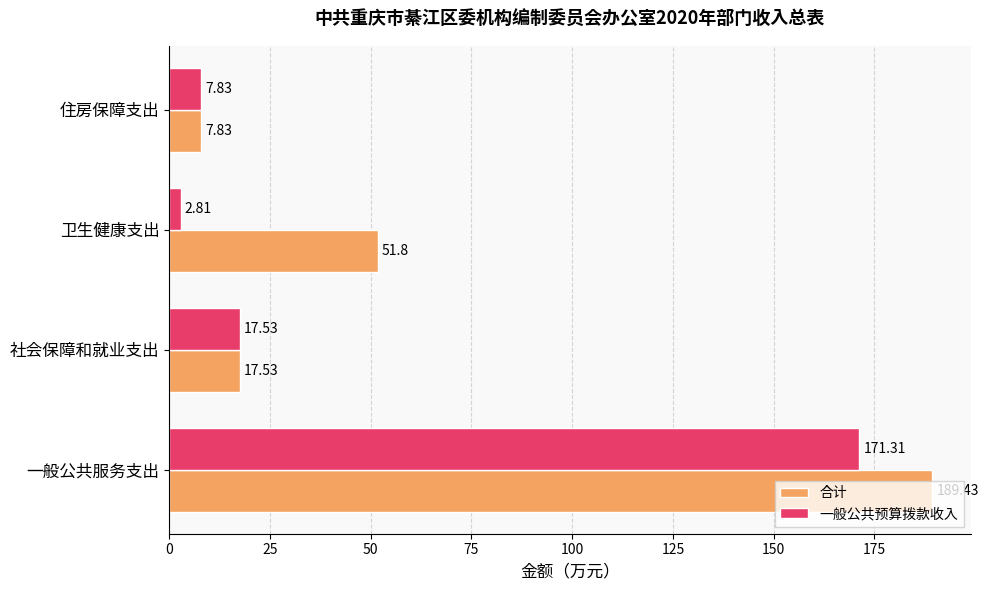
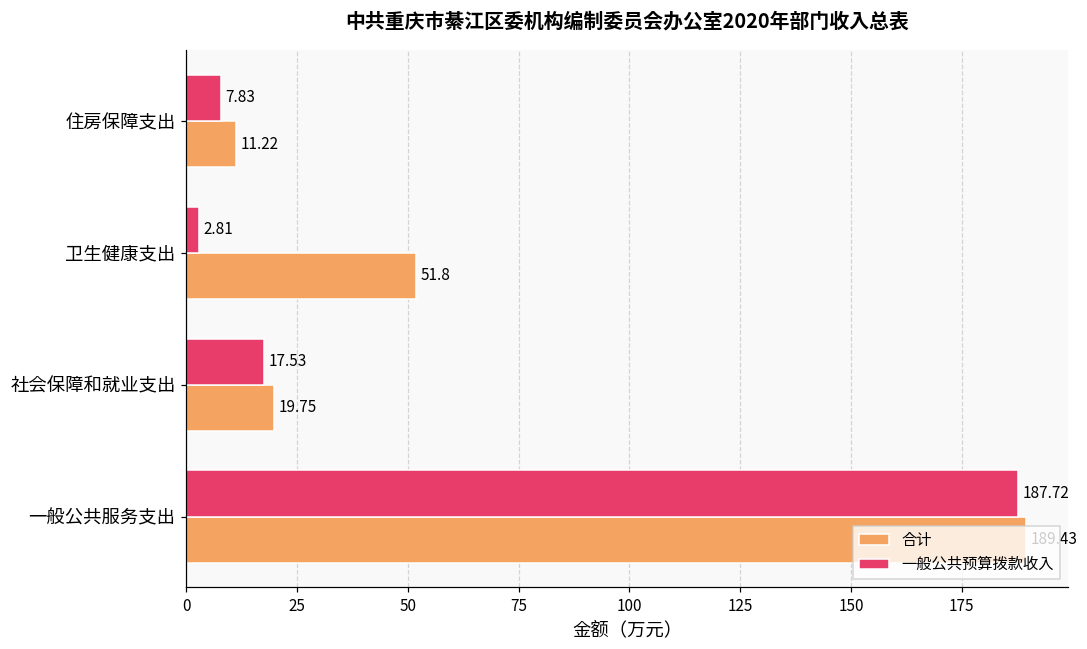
合计, 住房保障支出: 7.83 -> 11.22
合计, 社会保障和就业支出: 17.53 -> 19.75
一般公共预算拨款收入, 一般公共服务支出: 171.31 -> 187.72
